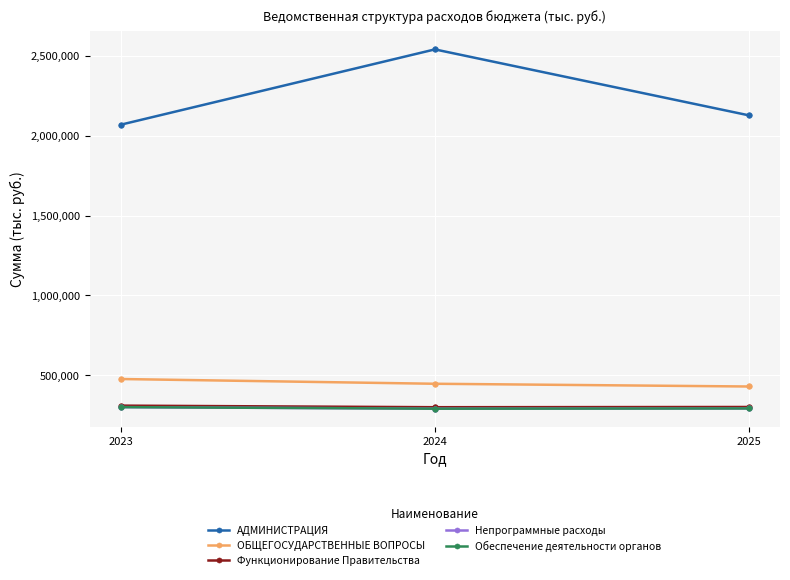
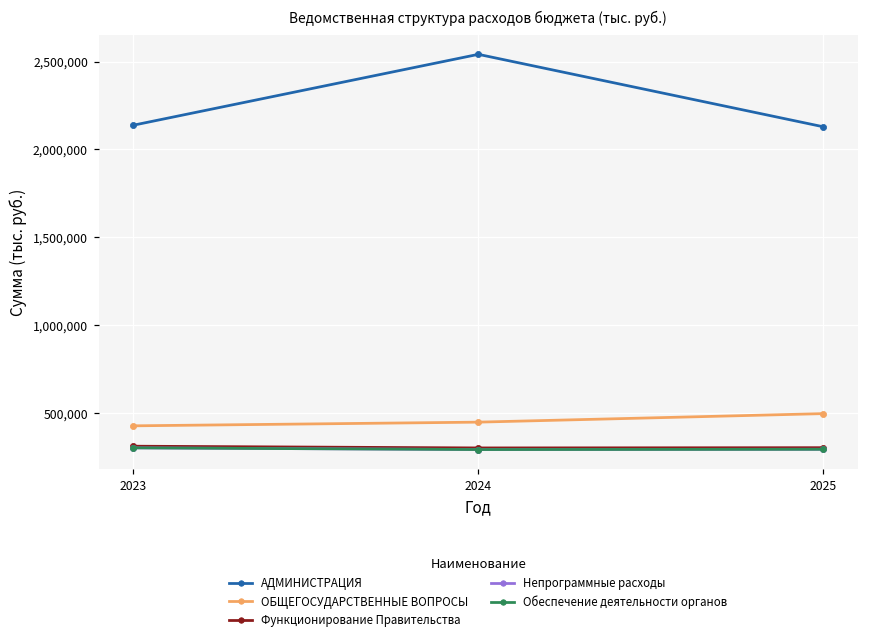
АДМИНИСТРАЦИЯ, 2023: 2,070,000 -> 2,140,000
ОБЩЕГОСУДАРСТВЕННЫЕ ВОПРОСЫ, 2023: 480,000 -> 430,000
ОБЩЕГОСУДАРСТВЕННЫЕ ВОПРОСЫ, 2025: 430,000 -> 500,000
